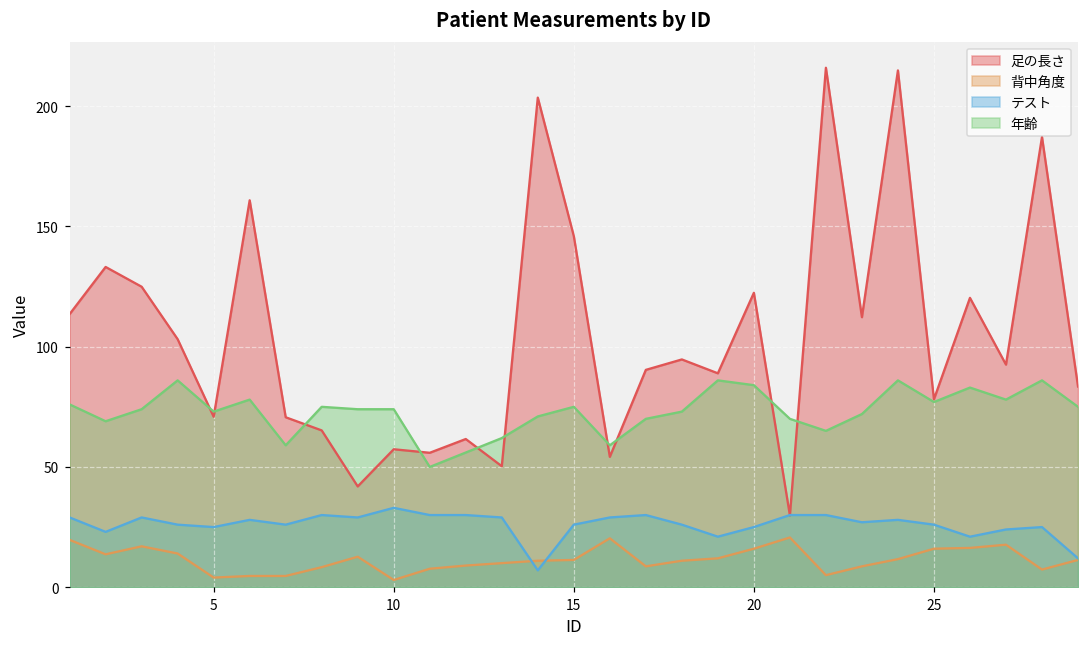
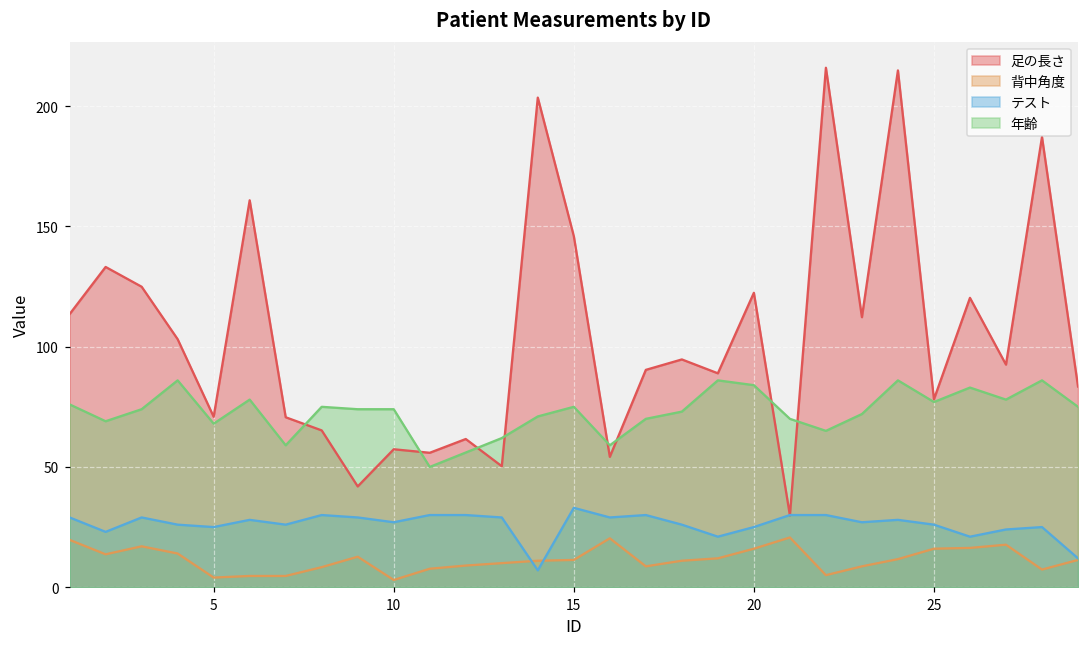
年齢, 5: 73 -> 68
テスト, 10: 33 -> 27
テスト, 15: 26 -> 33
